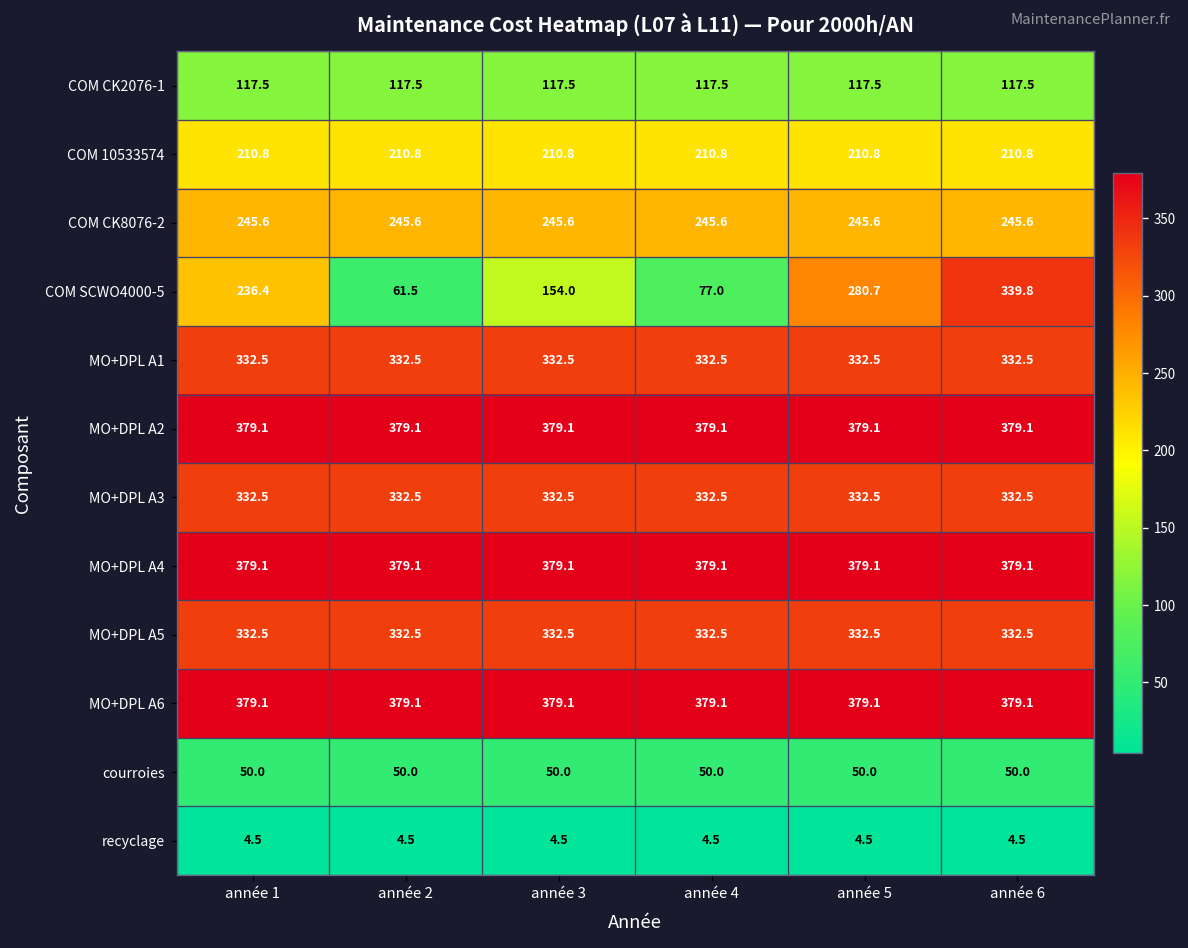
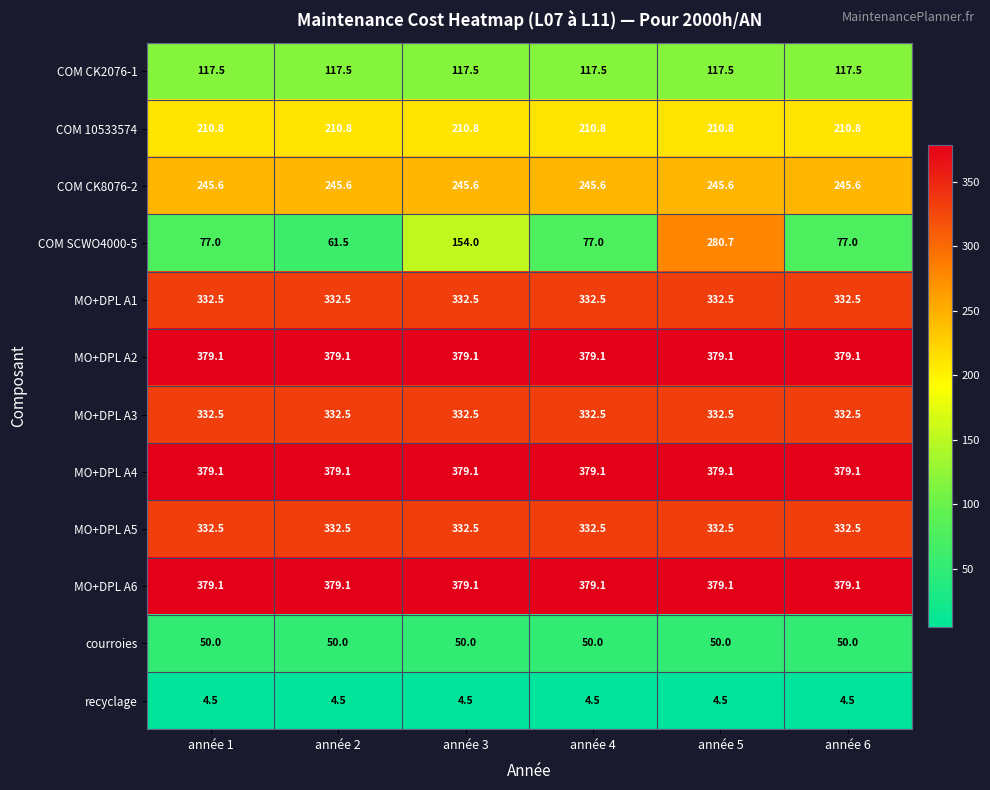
COM SCWO4000-5, année 1: 236.4 -> 77.0
COM SCWO4000-5, année 6: 339.8 -> 77.0
